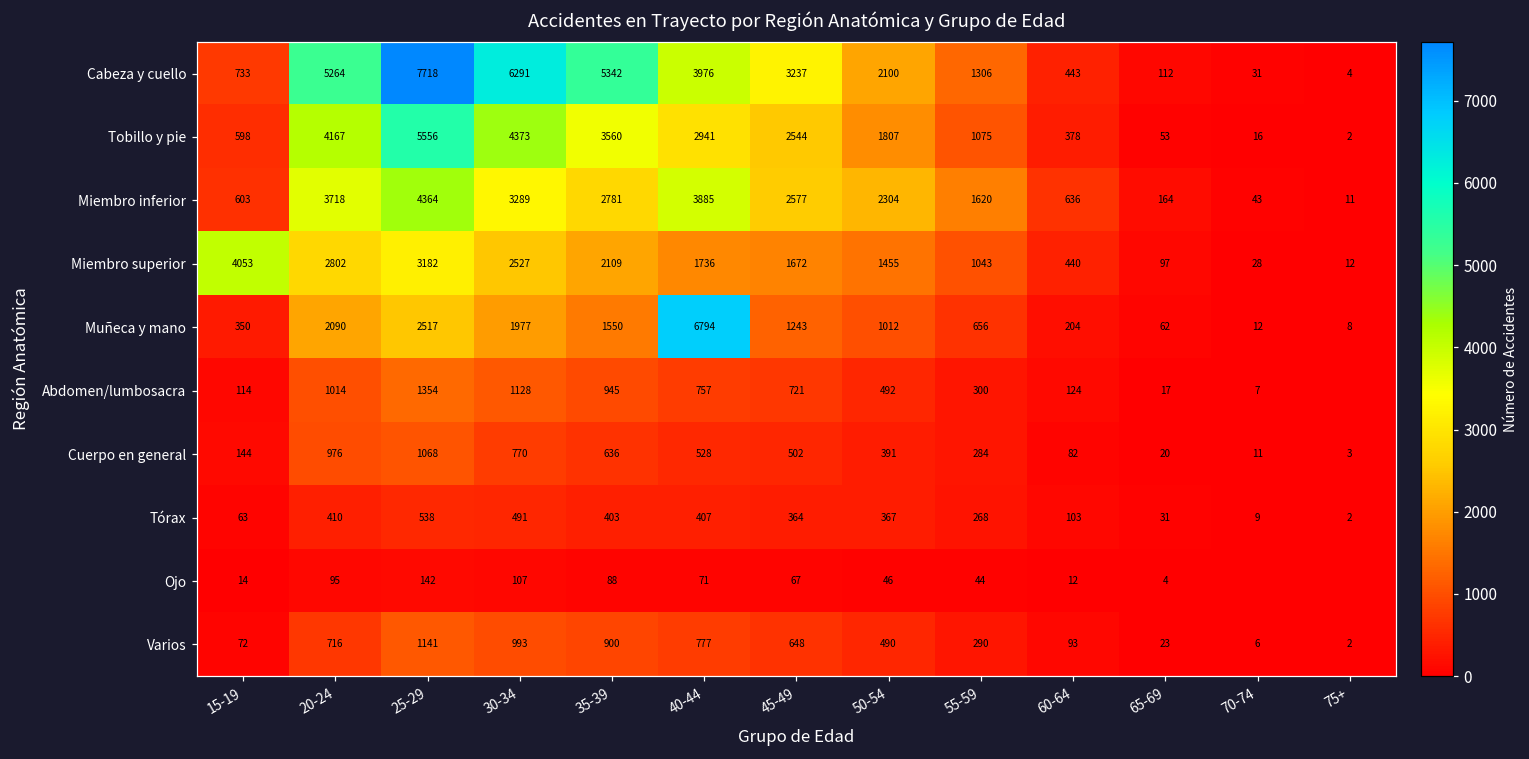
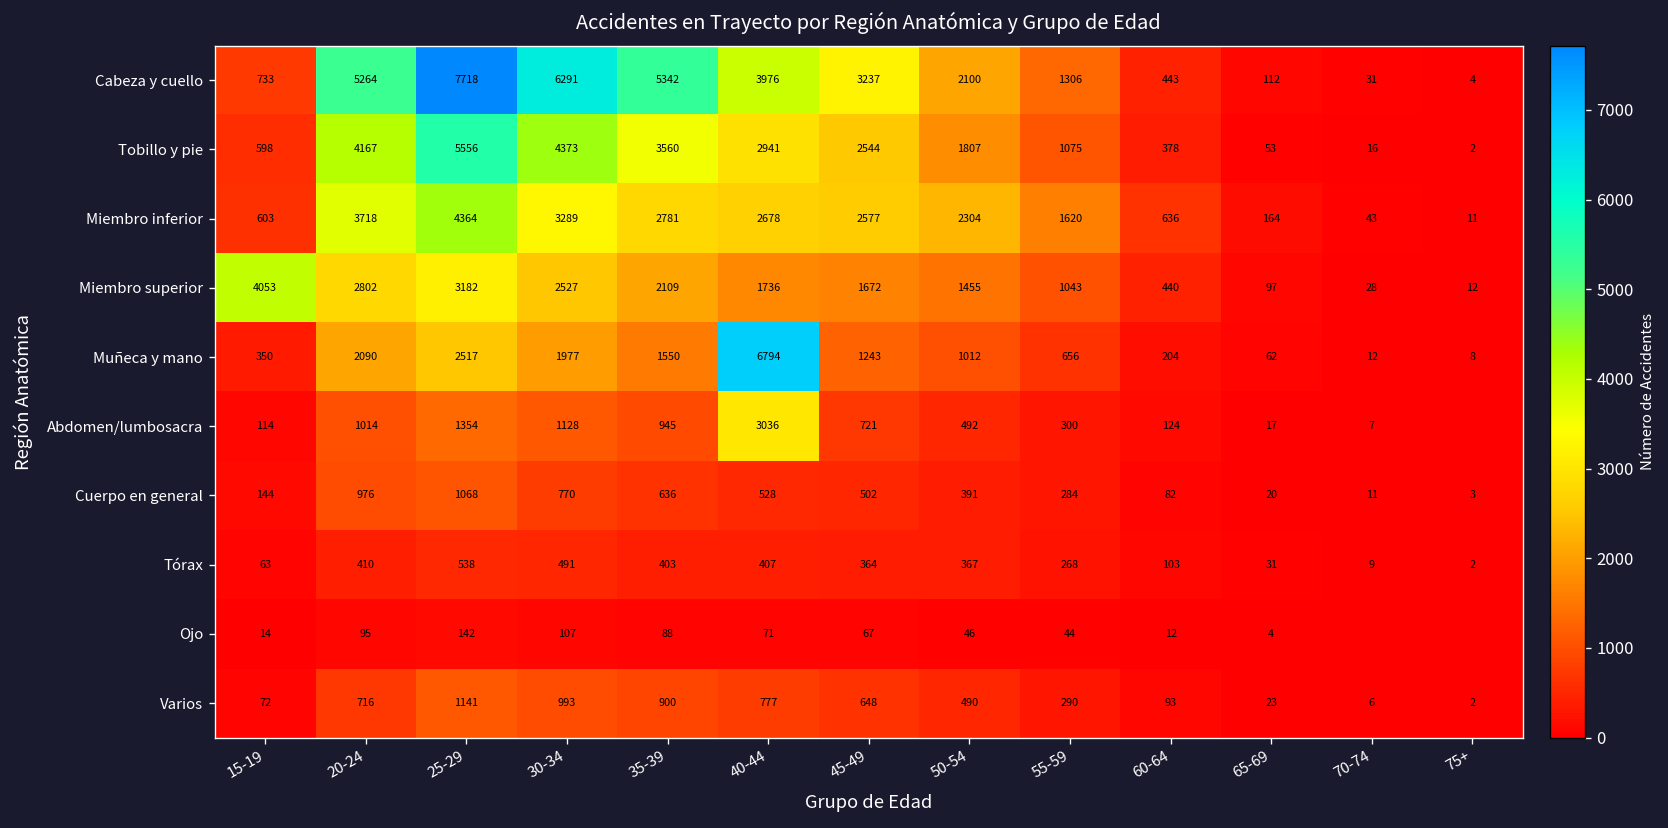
Miembro inferior, 40-44: 3885 -> 2678
Abdomen/lumbosacra, 40-44: 757 -> 3036
